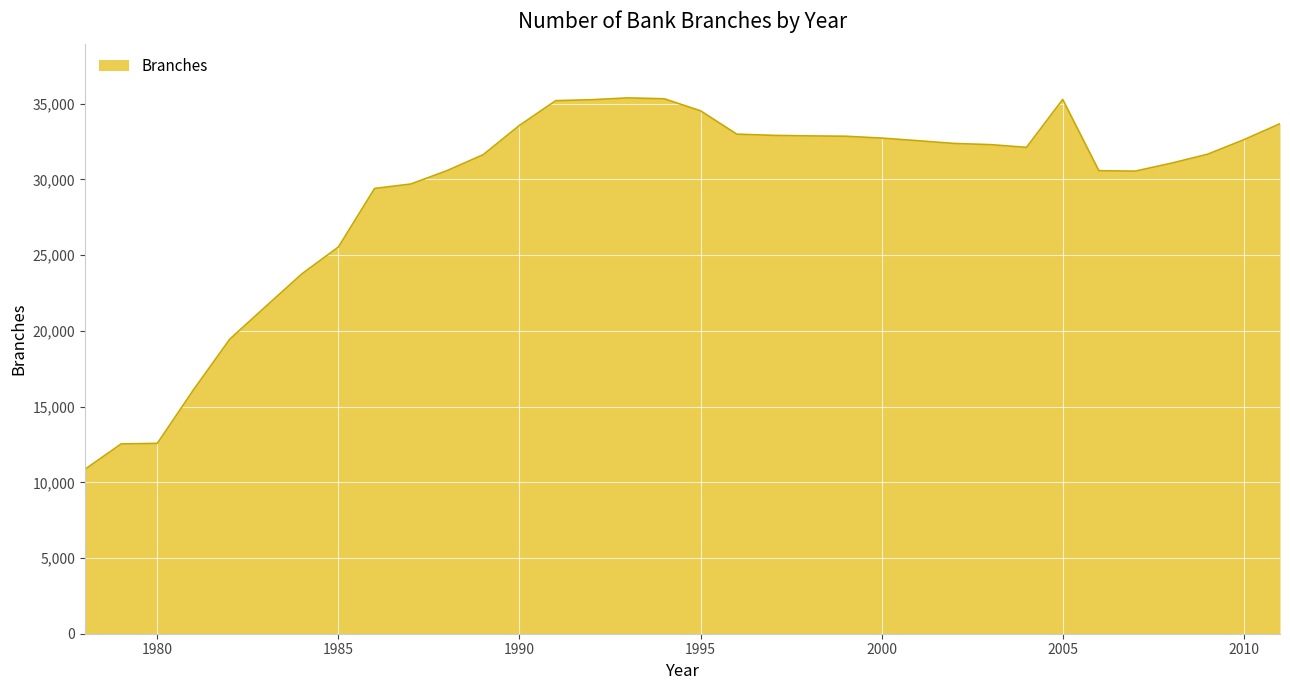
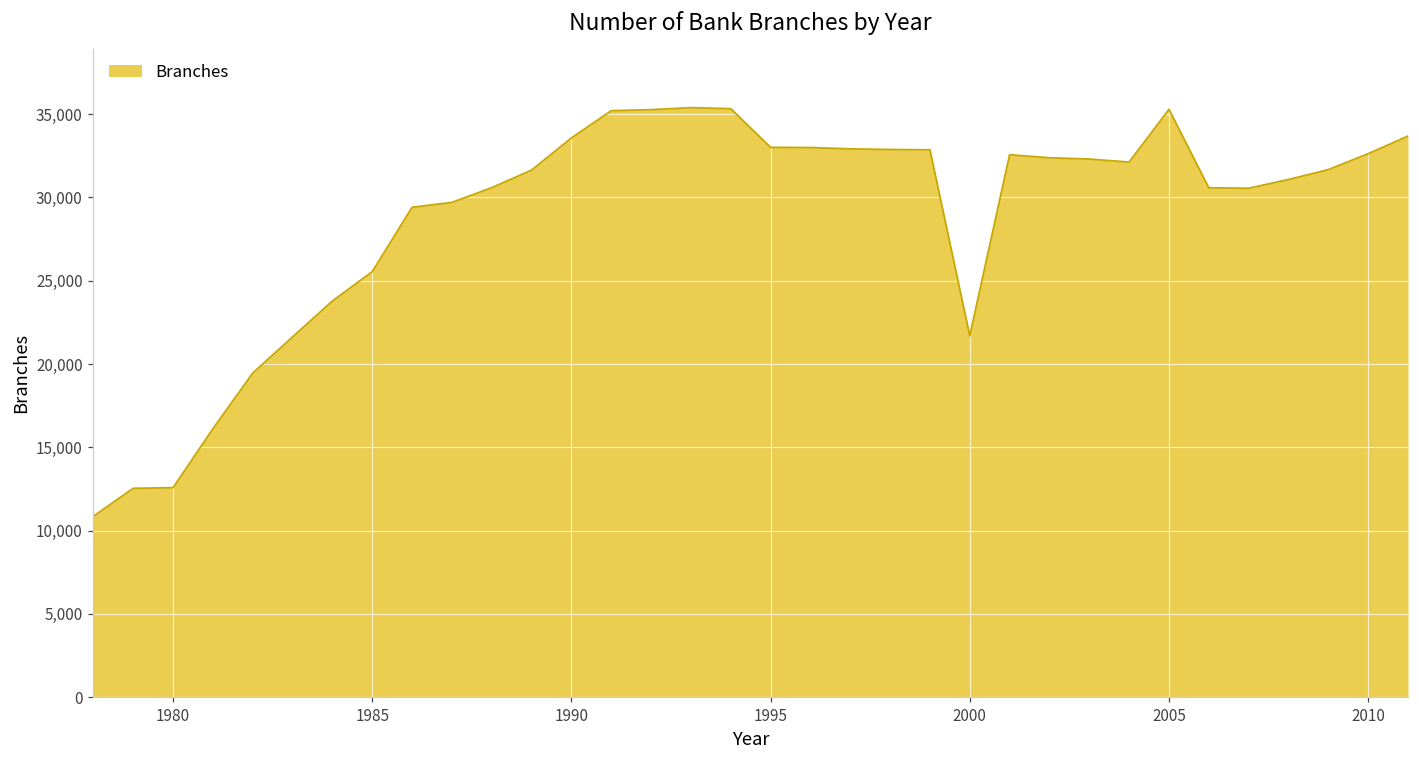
1995: 34,500 -> 33,000
2000: 32,700 -> 21,700
